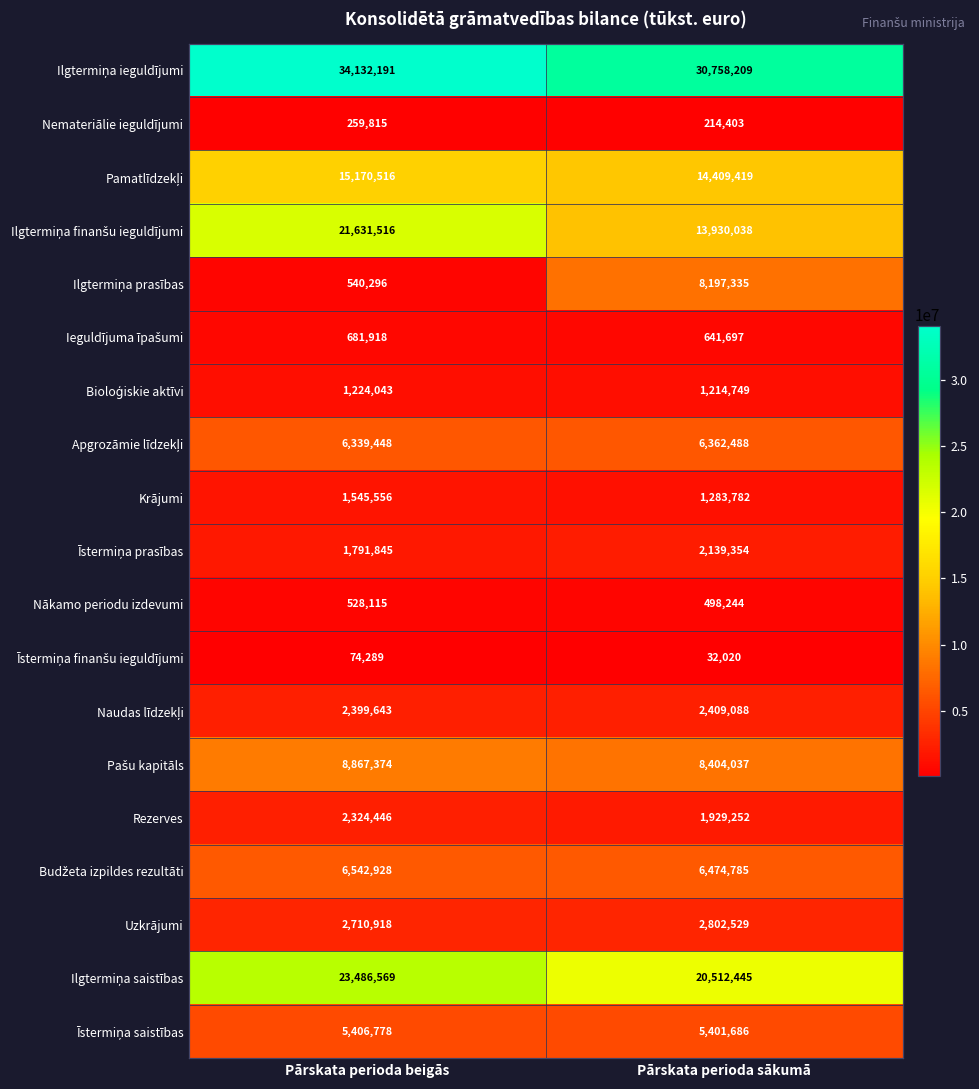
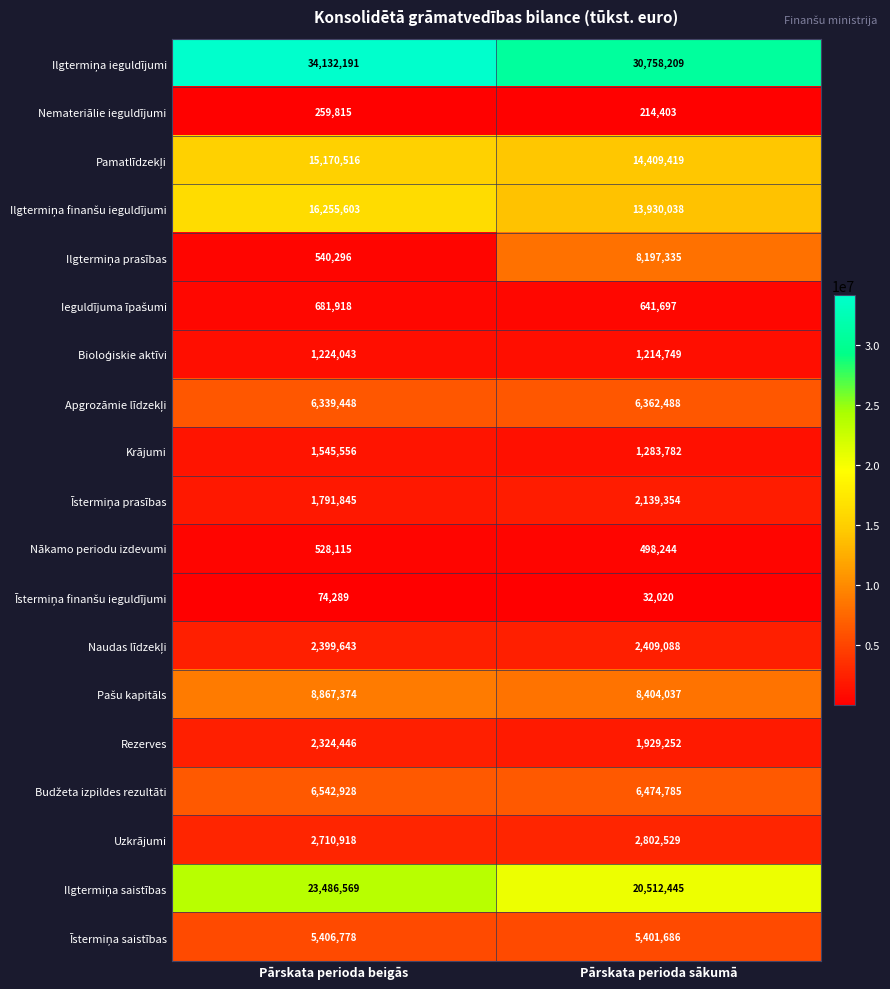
Ilgtermiņa finanšu ieguldījumi, Pārskata perioda beigās: 21,631,516 -> 16,255,603
